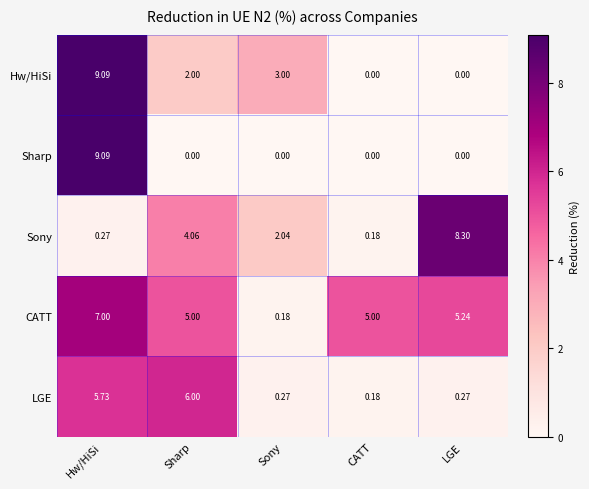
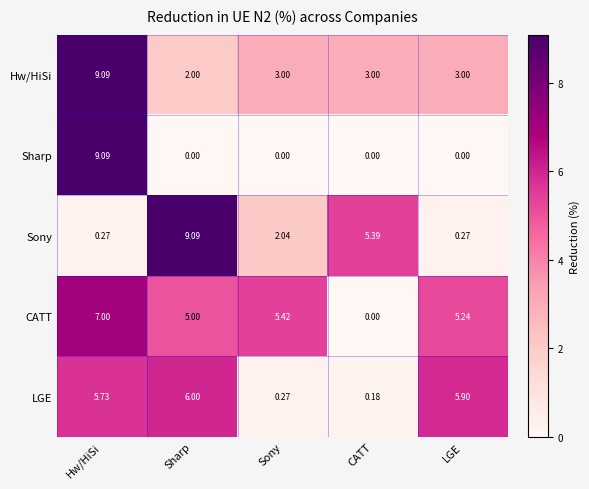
Hw/HiSi, CATT: 0.00 -> 3.00
Hw/HiSi, LGE: 0.00 -> 3.00
Sony, Sharp: 4.06 -> 9.09
Sony, CATT: 0.18 -> 5.39
Sony, LGE: 8.30 -> 0.27
CATT, Sony: 0.18 -> 5.42
CATT, CATT: 5.00 -> 0.00
LGE, LGE: 0.27 -> 5.90
